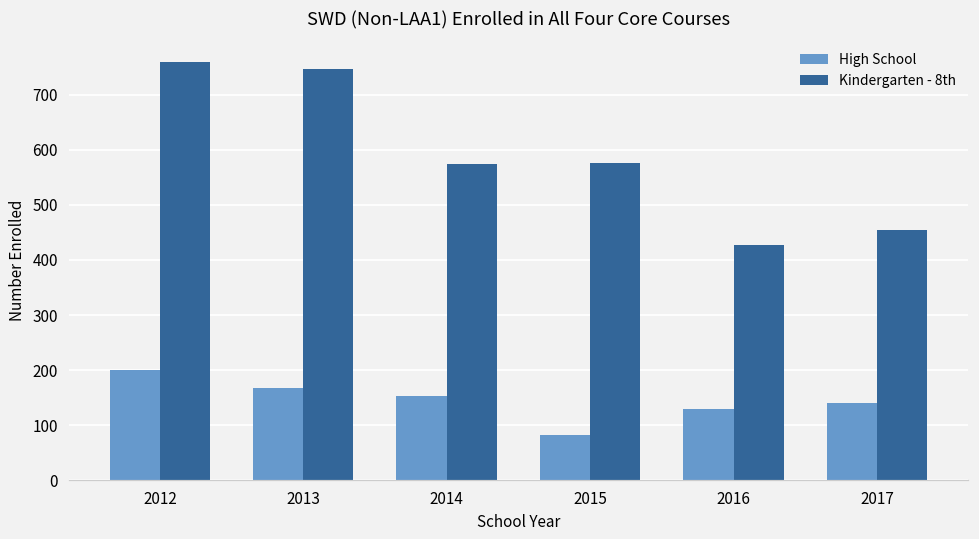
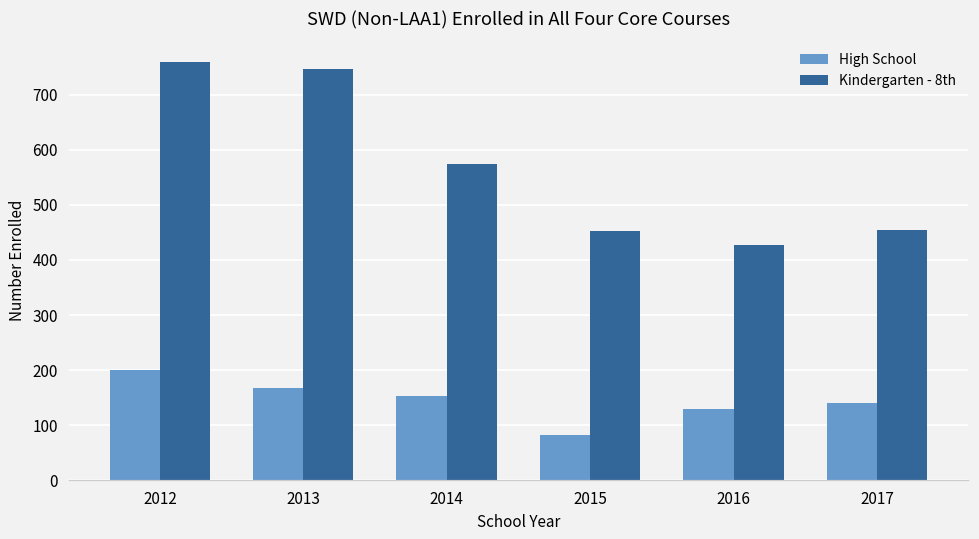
Kindergarten - 8th, 2015: 580 -> 450
